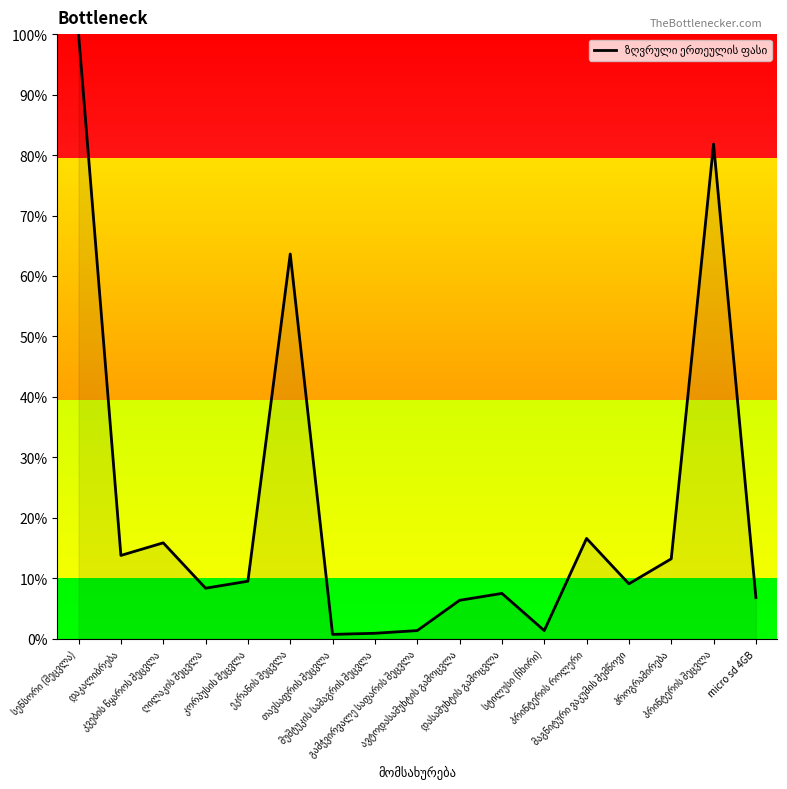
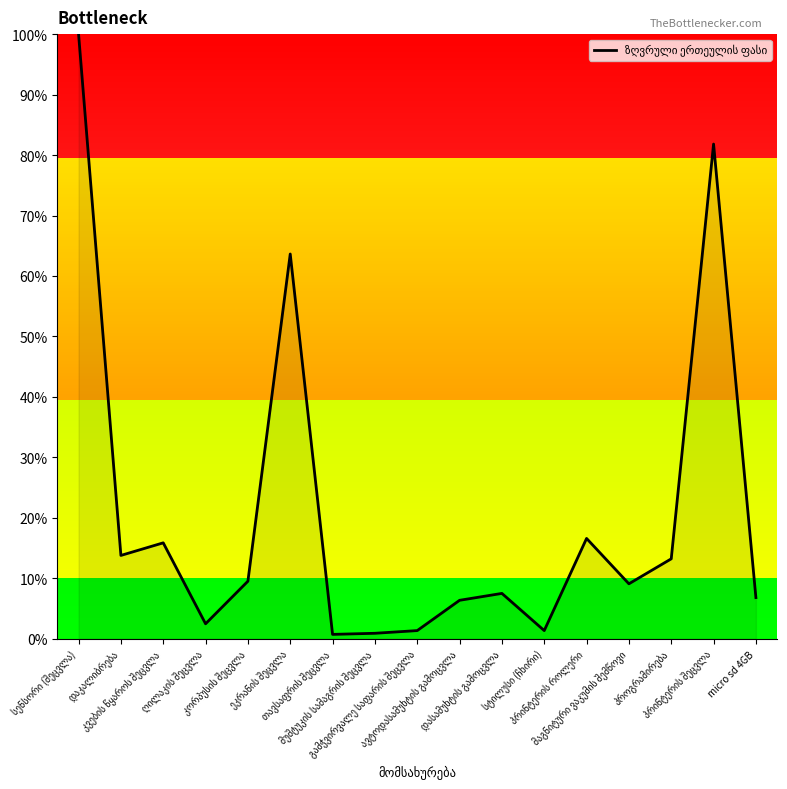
ღილაკის შეცვლა: 8% -> 2%
